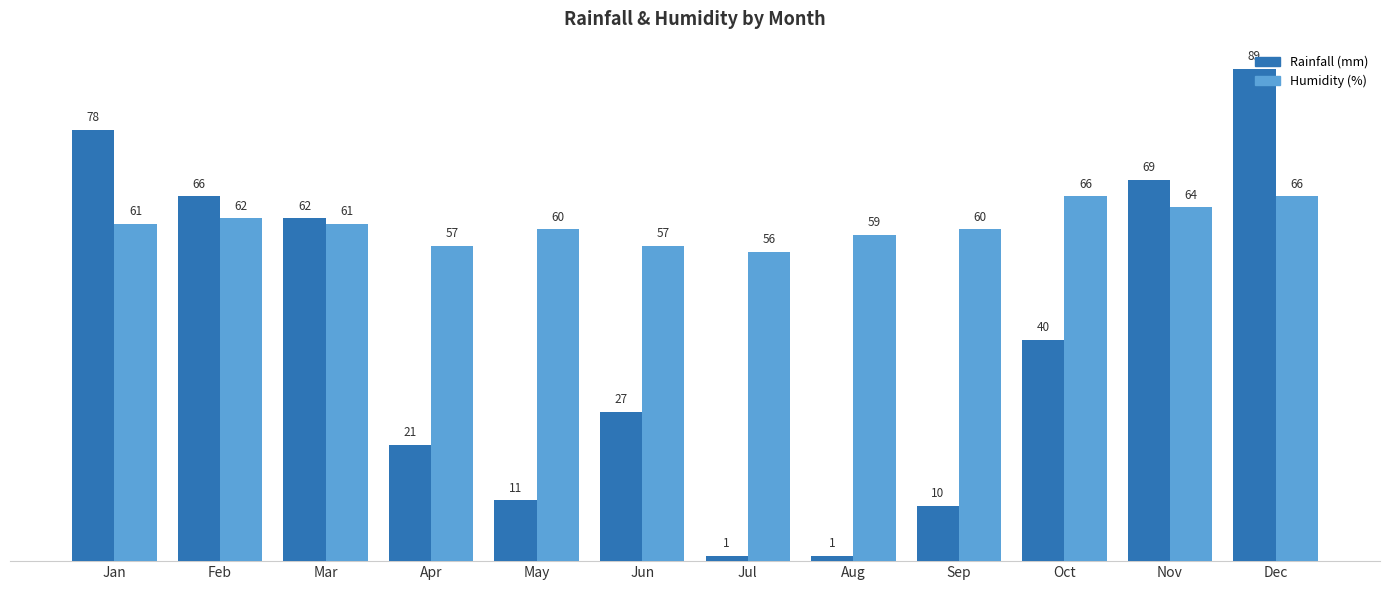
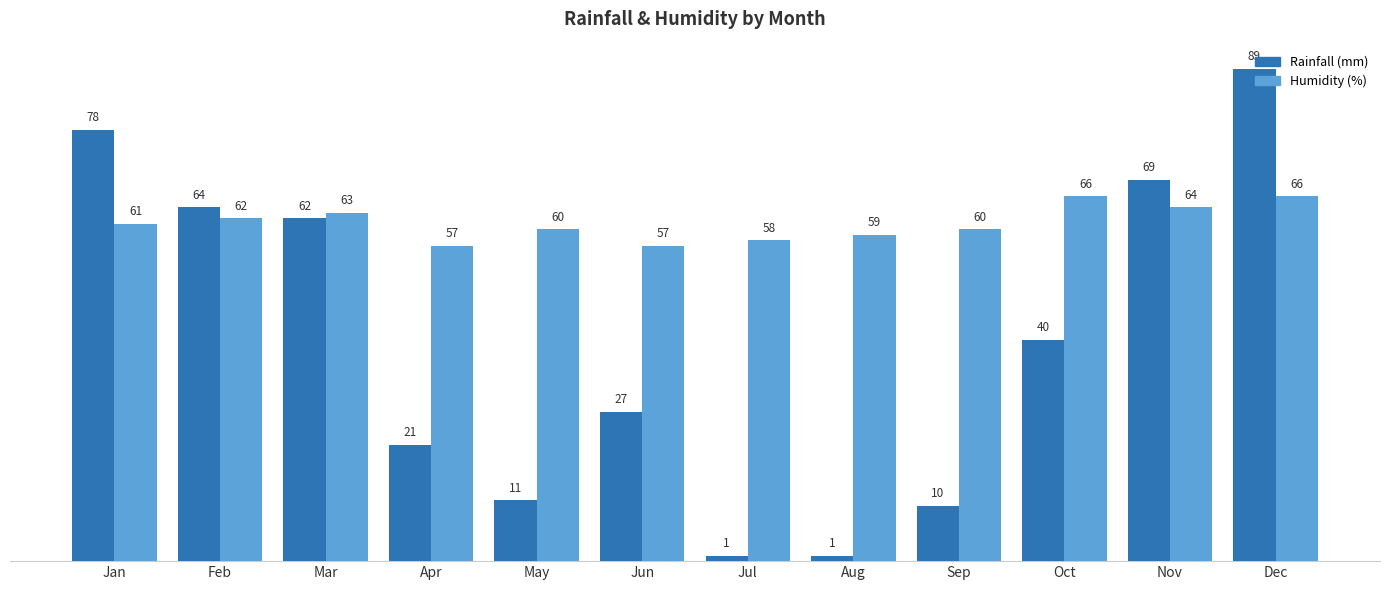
Rainfall (mm), Feb: 66 -> 64
Humidity (%), Mar: 61 -> 63
Humidity (%), Jul: 56 -> 58
